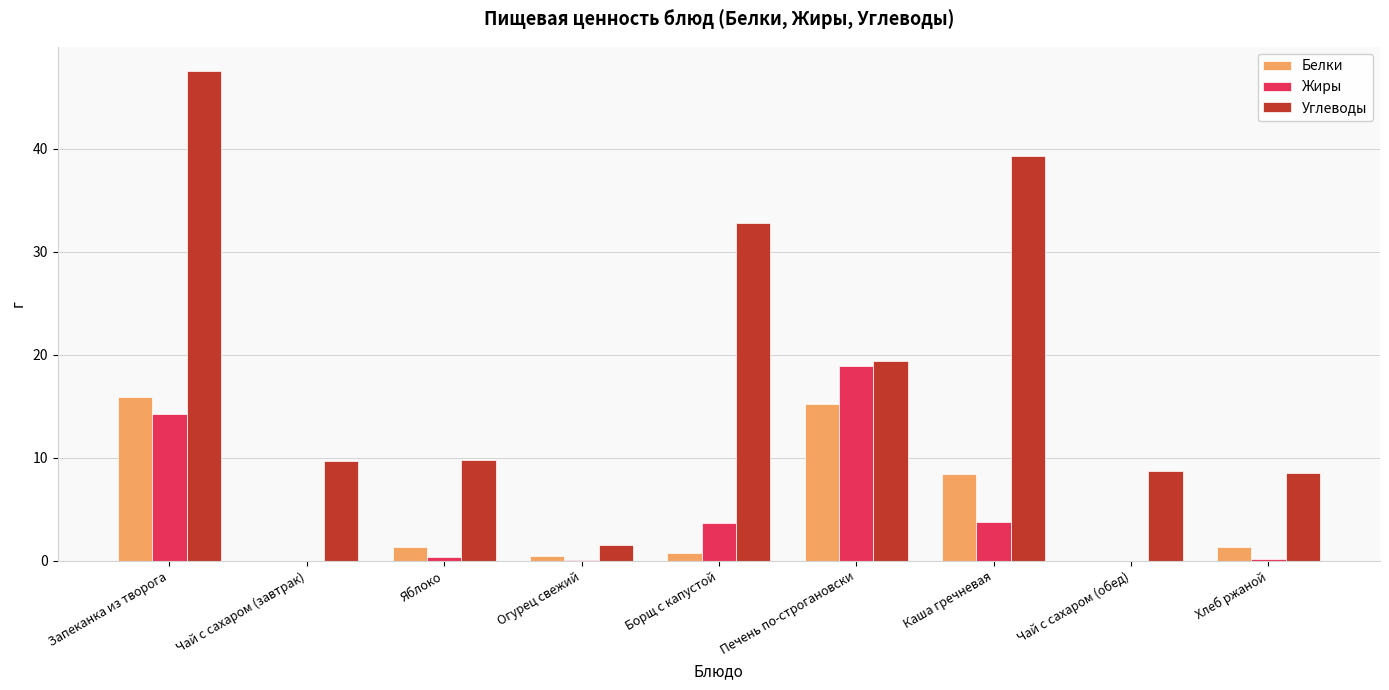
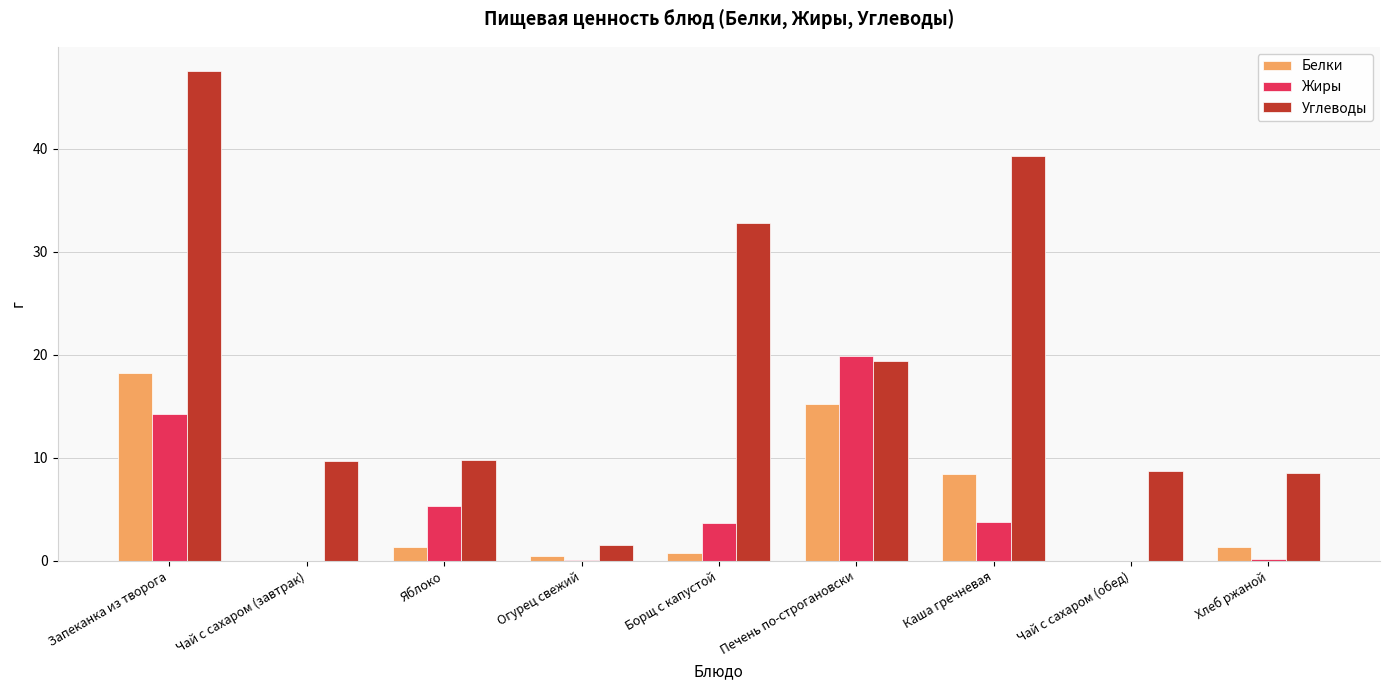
Белки, Запеканка из творога: 15.9 -> 18.2
Жиры, Яблоко: 0.4 -> 5.3
Жиры, Печень по-строгановски: 18.9 -> 19.9
